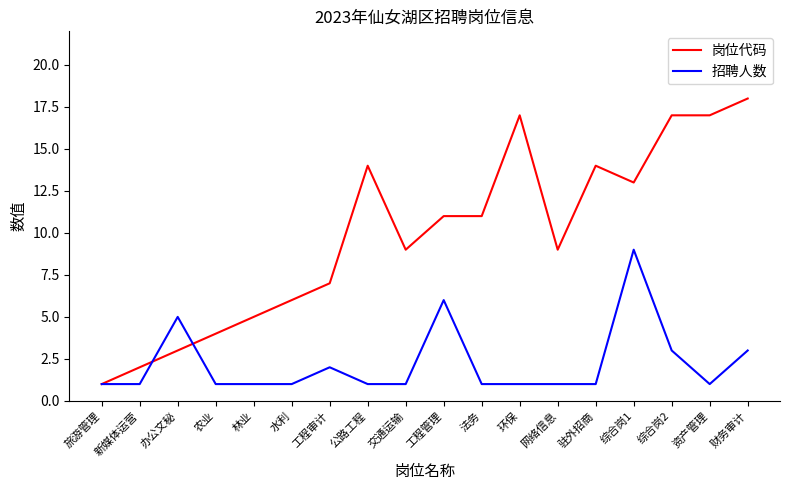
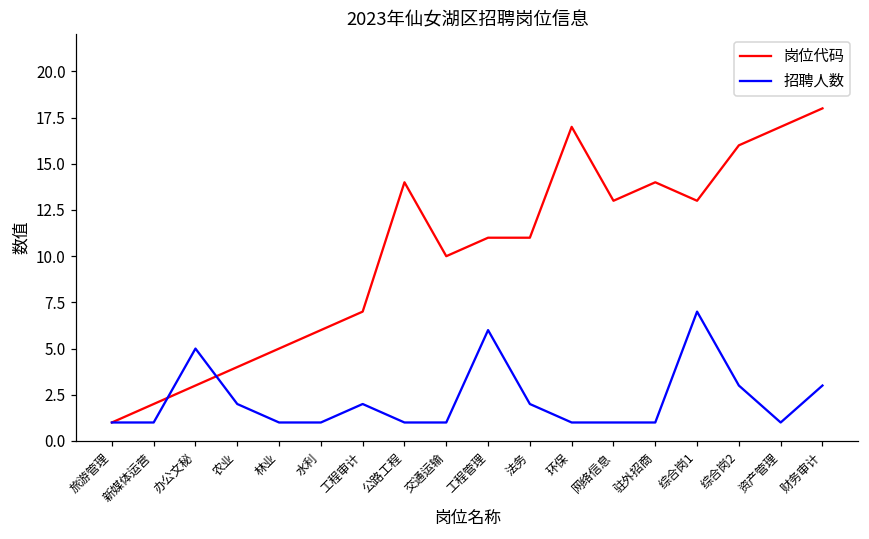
招聘人数, 农业: 1 -> 2
岗位代码, 交通运输: 9 -> 10
招聘人数, 法务: 1 -> 2
岗位代码, 网络信息: 9 -> 13
招聘人数, 综合岗1: 9 -> 7
岗位代码, 综合岗2: 17 -> 16
